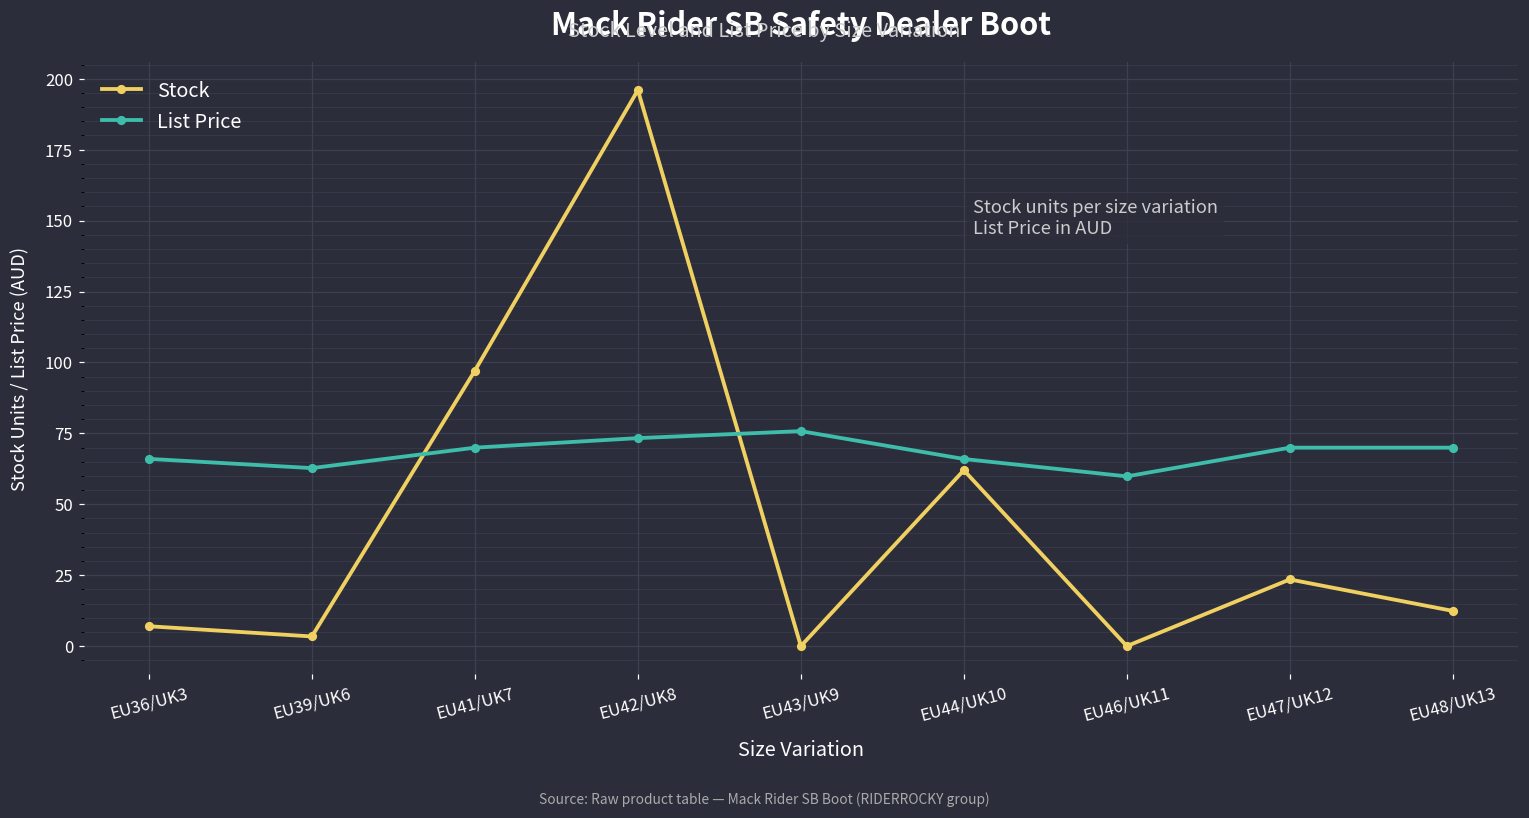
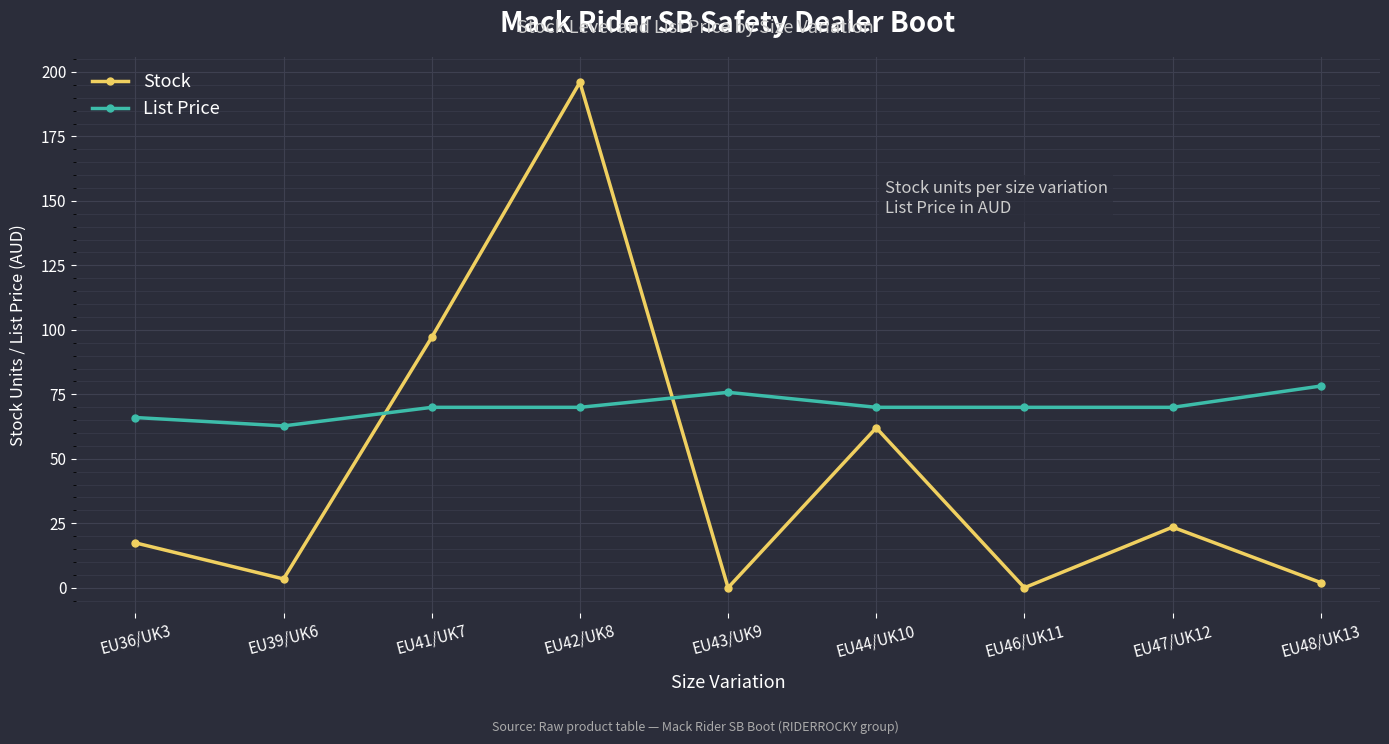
Stock, EU36/UK3: 7 -> 17
List Price, EU42/UK8: 73 -> 70
List Price, EU44/UK10: 66 -> 70
List Price, EU46/UK11: 60 -> 70
Stock, EU48/UK13: 12 -> 2
List Price, EU48/UK13: 70 -> 78
